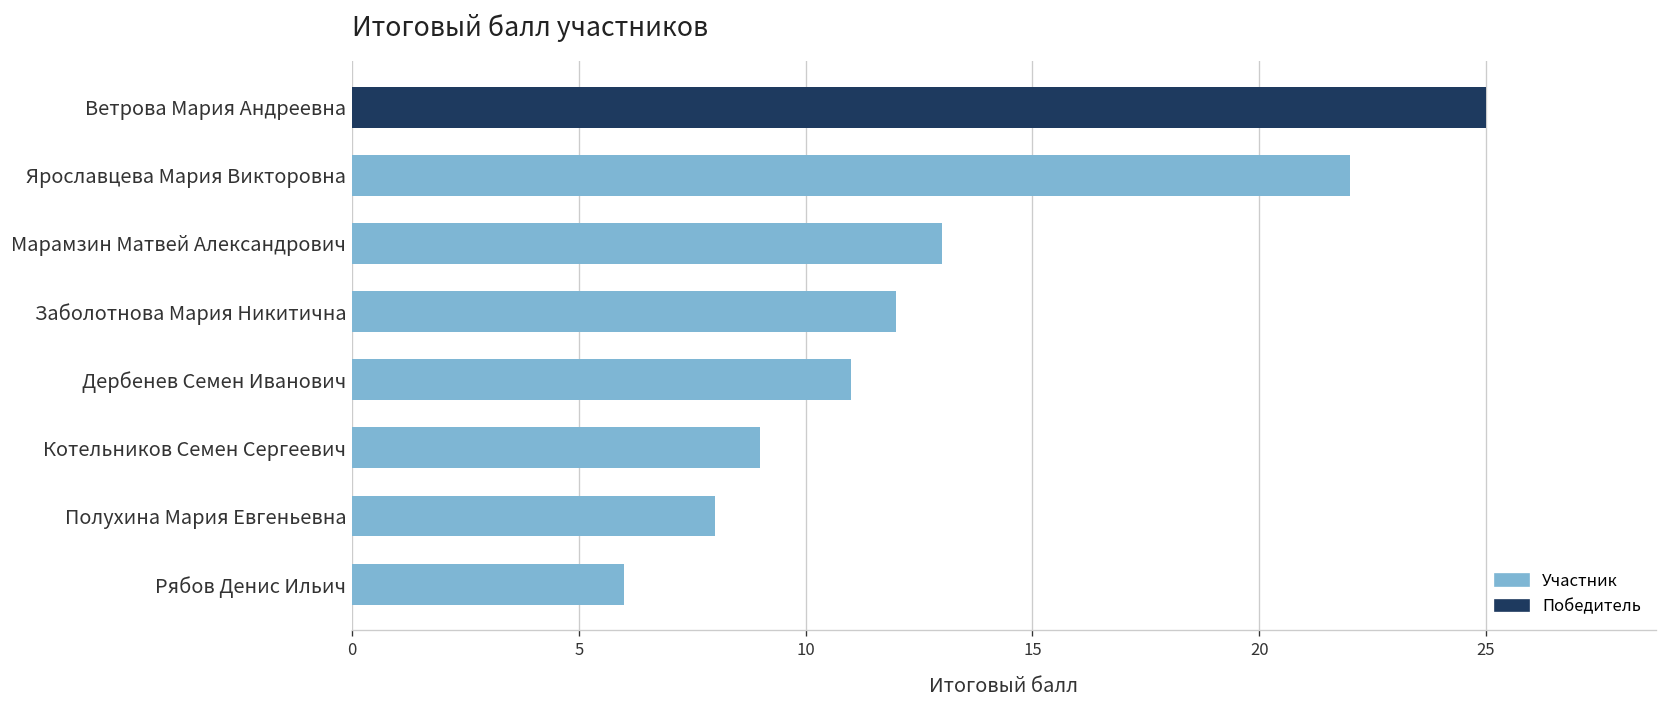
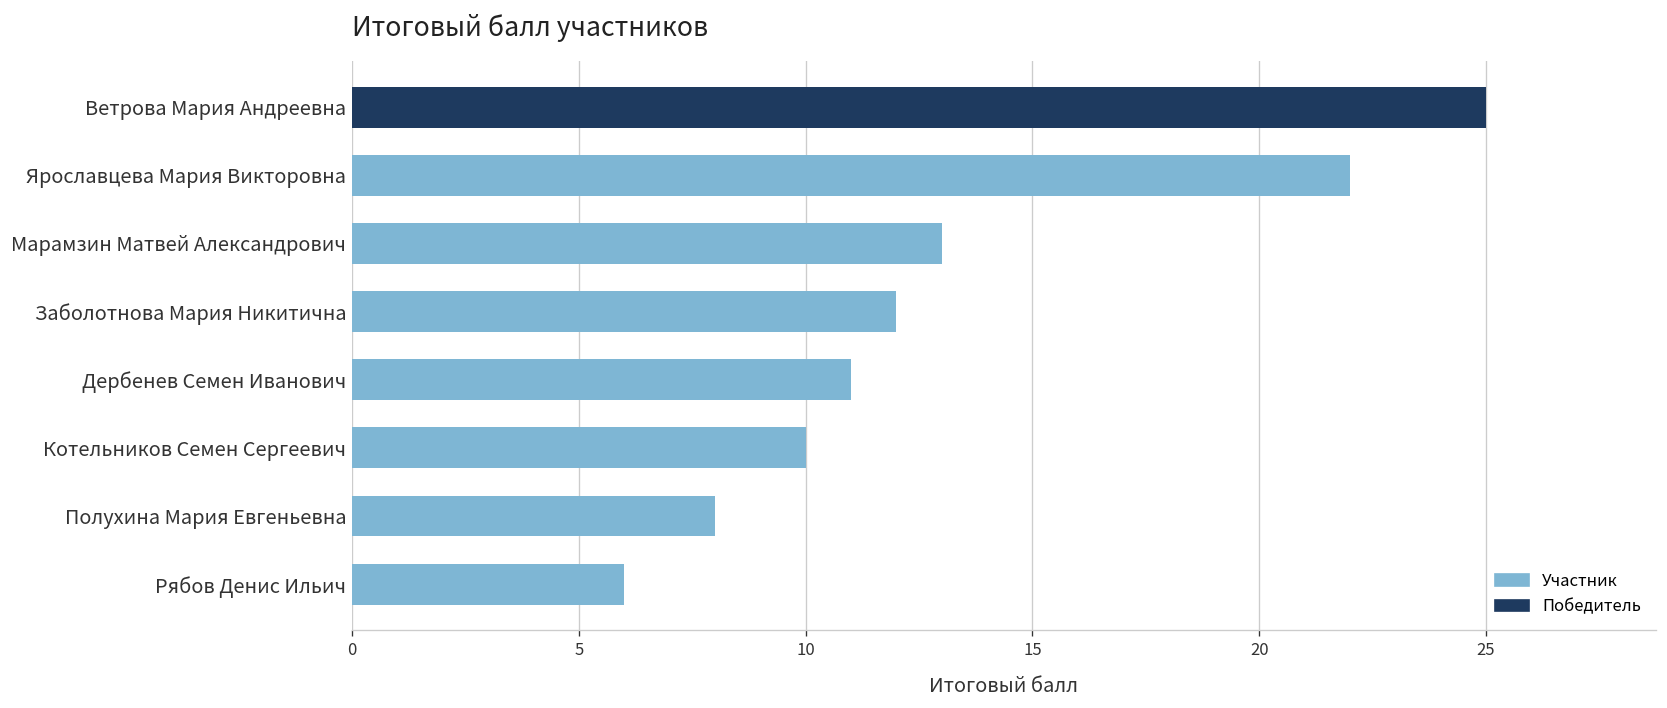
Котельников Семен Сергеевич: 9 -> 10
